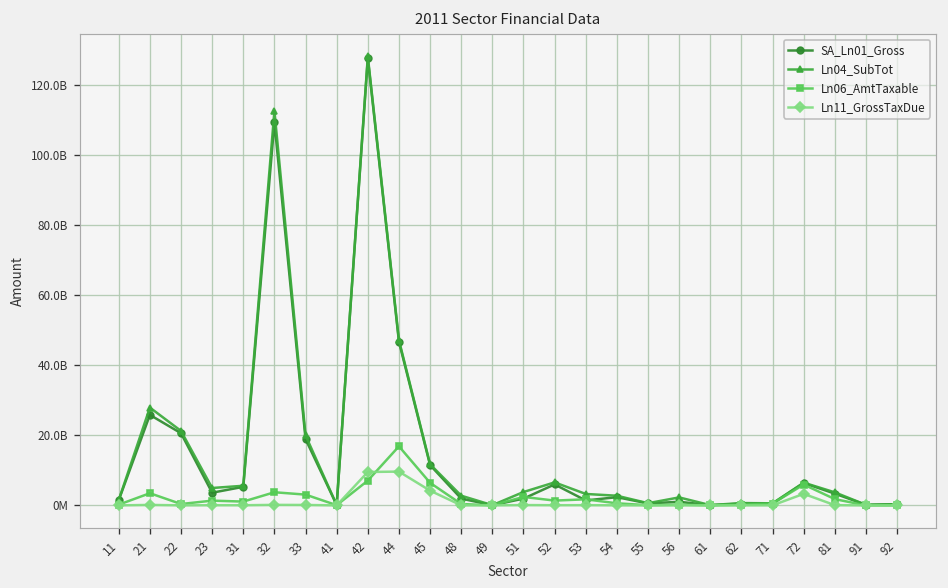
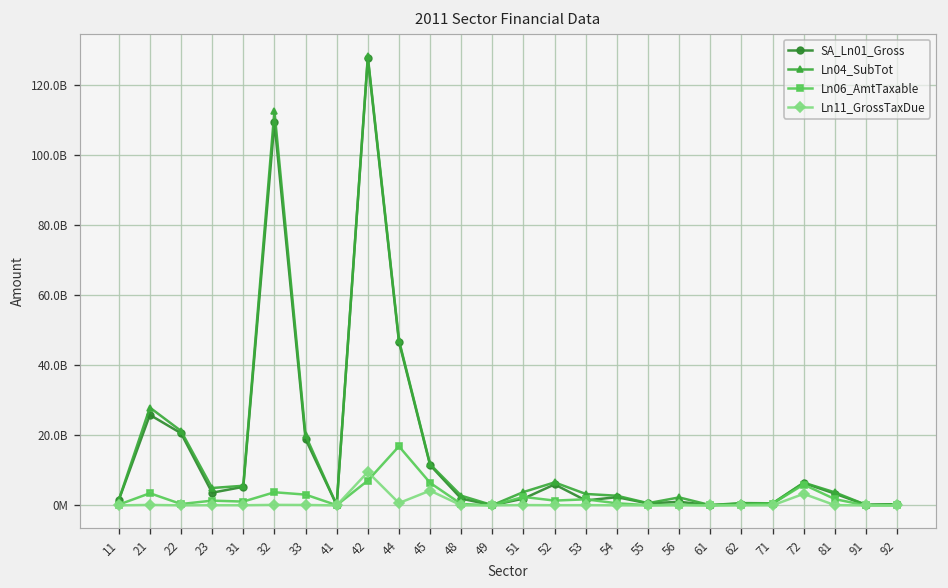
Ln11_GrossTaxDue, 44: 10000000000 -> 1000000000
